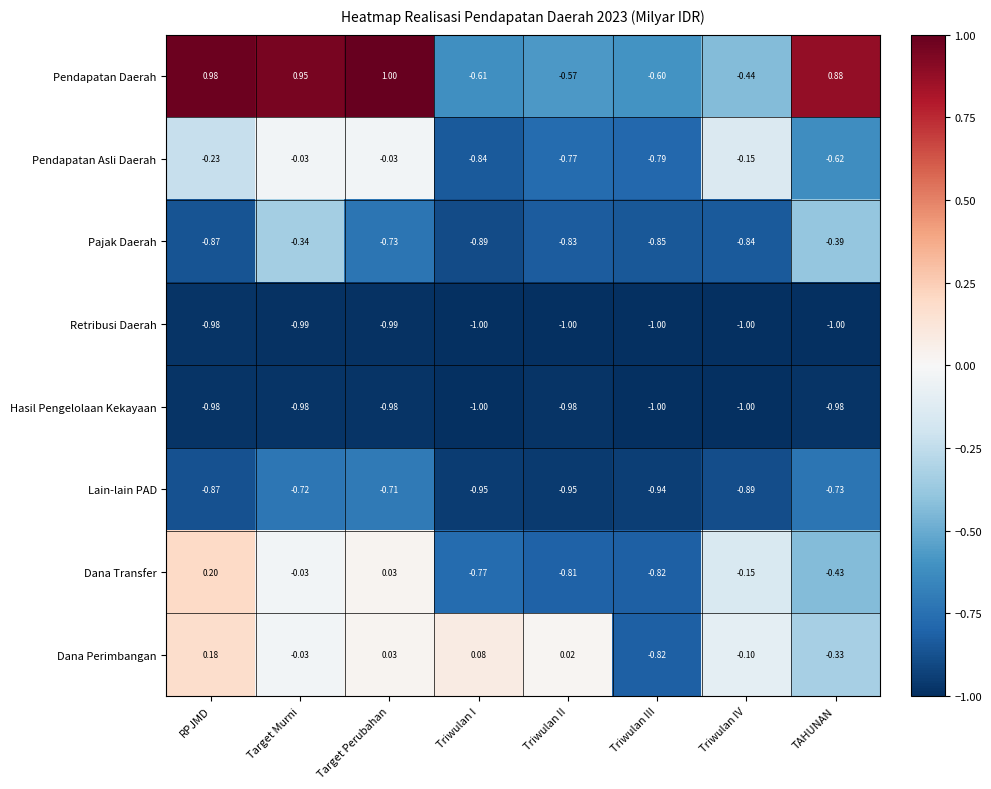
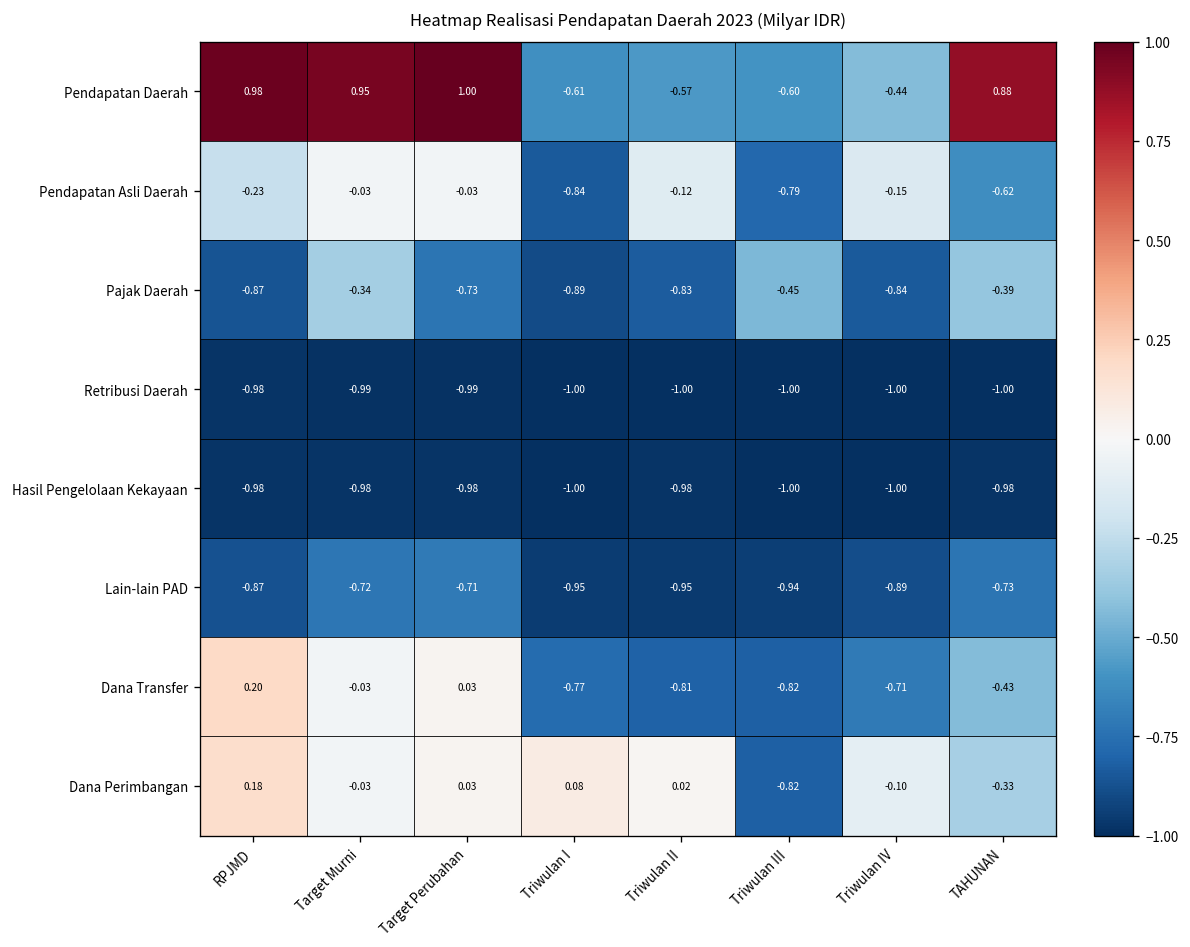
Pendapatan Asli Daerah, Triwulan II: -0.77 -> -0.12
Pajak Daerah, Triwulan III: -0.85 -> -0.45
Dana Transfer, Triwulan IV: -0.15 -> -0.71
